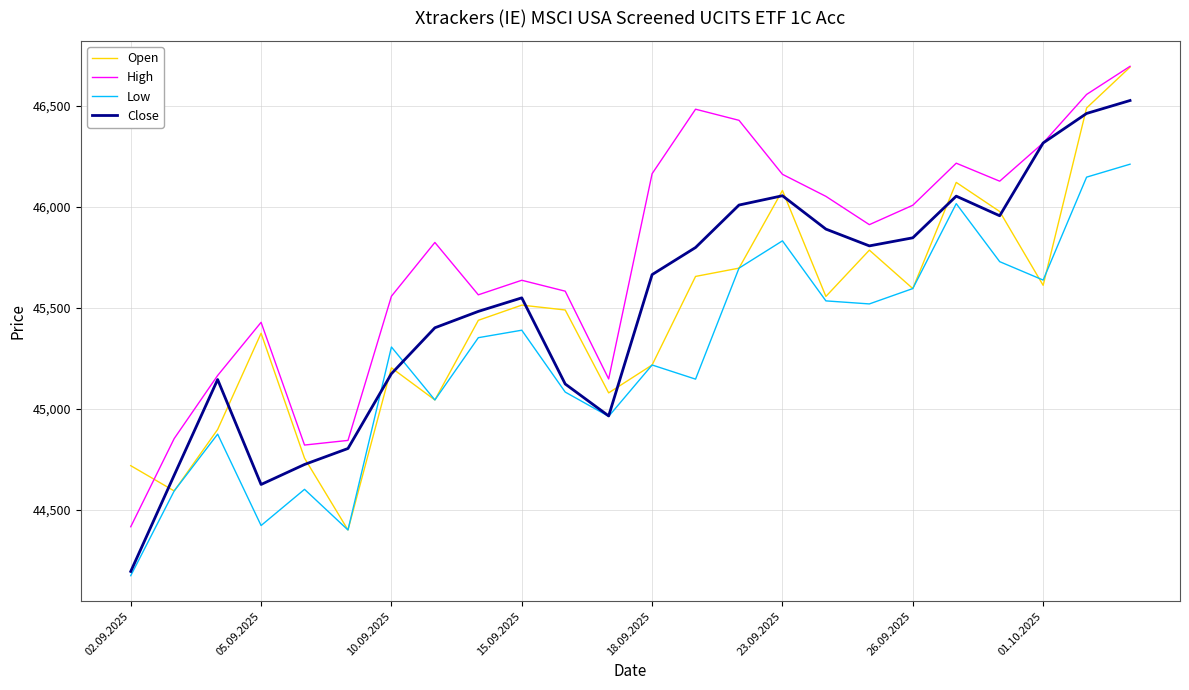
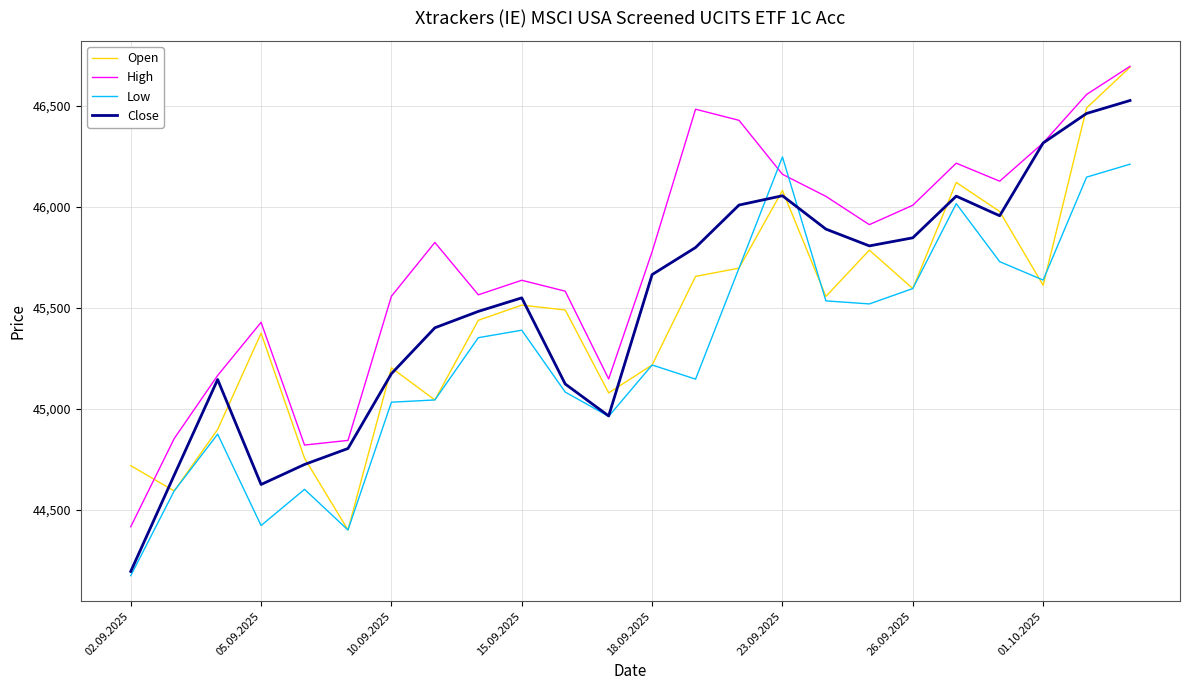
Low, 10.09.2025: 45,310 -> 45,030
High, 18.09.2025: 46,160 -> 45,780
Low, 23.09.2025: 45,830 -> 46,250
